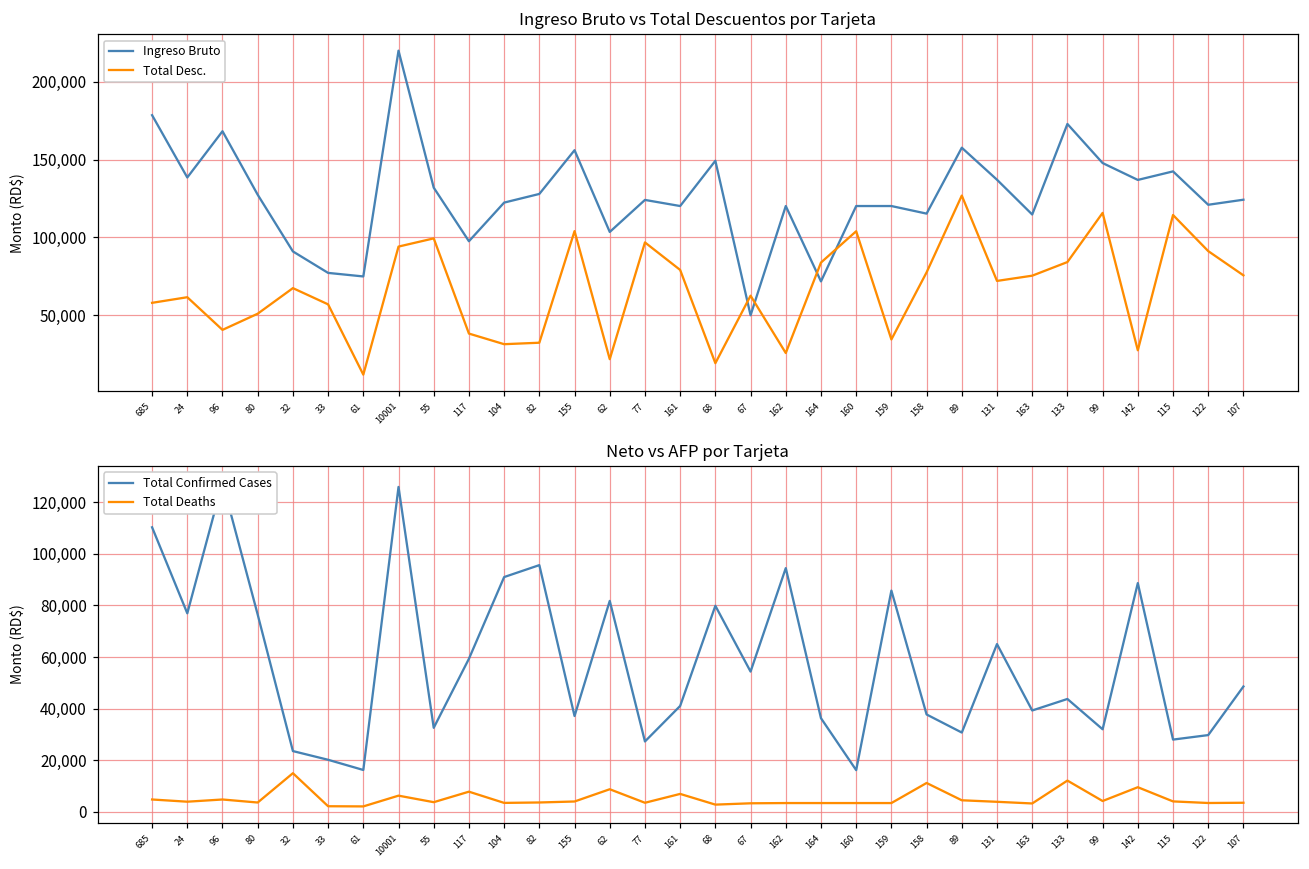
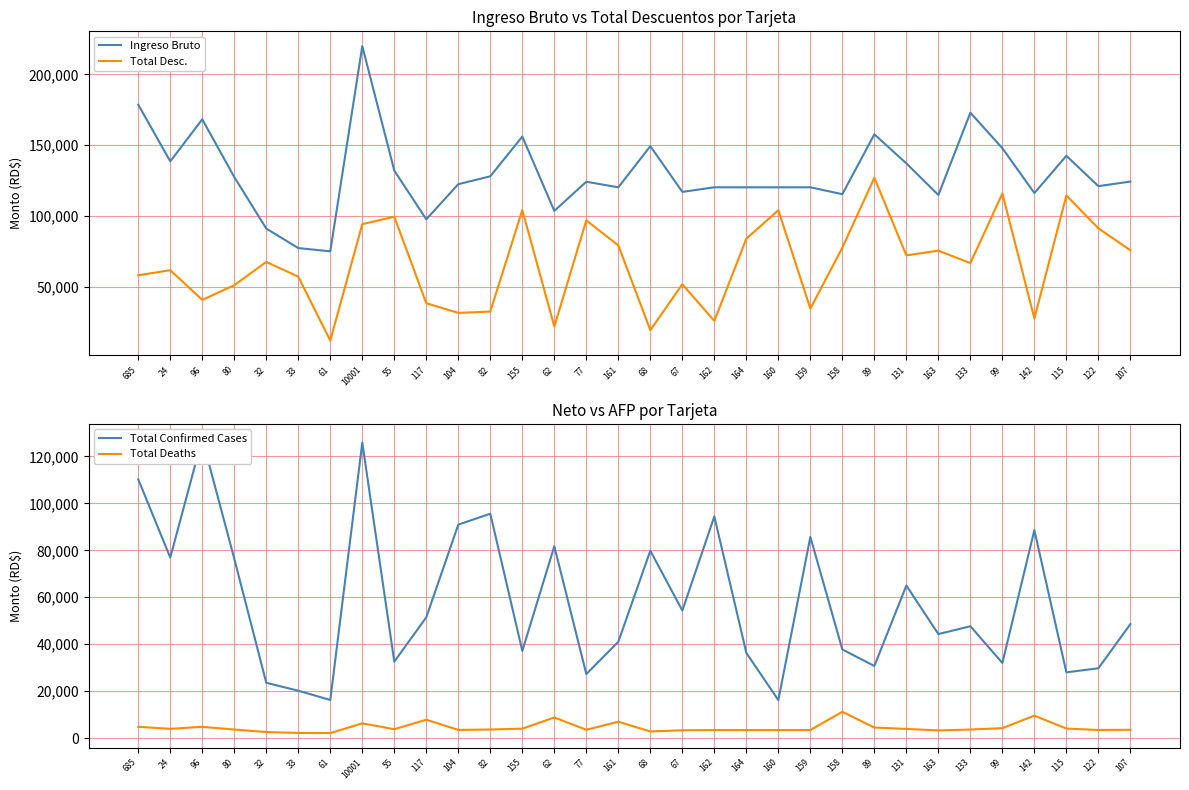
Ingreso Bruto vs Total Descuentos por Tarjeta, Ingreso Bruto, 67: 50,000 -> 117,000
Ingreso Bruto vs Total Descuentos por Tarjeta, Total Desc., 67: 63,000 -> 52,000
Ingreso Bruto vs Total Descuentos por Tarjeta, Ingreso Bruto, 164: 72,000 -> 120,000
Ingreso Bruto vs Total Descuentos por Tarjeta, Total Desc., 133: 84,000 -> 67,000
Ingreso Bruto vs Total Descuentos por Tarjeta, Ingreso Bruto, 142: 137,000 -> 116,000
Neto vs AFP por Tarjeta, Total Deaths, 32: 15,000 -> 3,000
Neto vs AFP por Tarjeta, Total Confirmed Cases, 117: 59,000 -> 51,000
Neto vs AFP por Tarjeta, Total Confirmed Cases, 163: 39,000 -> 44,000
Neto vs AFP por Tarjeta, Total Confirmed Cases, 133: 44,000 -> 48,000
Neto vs AFP por Tarjeta, Total Deaths, 133: 12,000 -> 4,000
